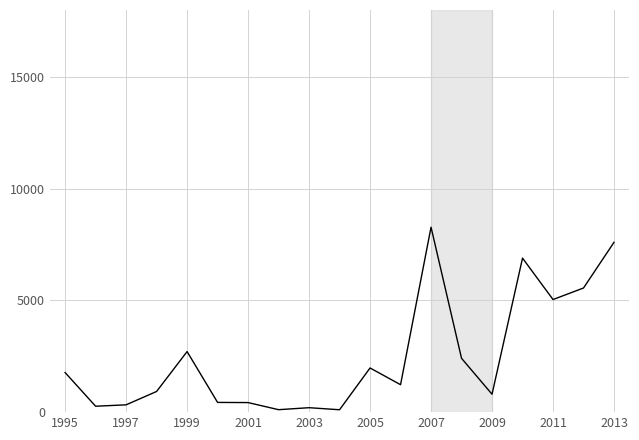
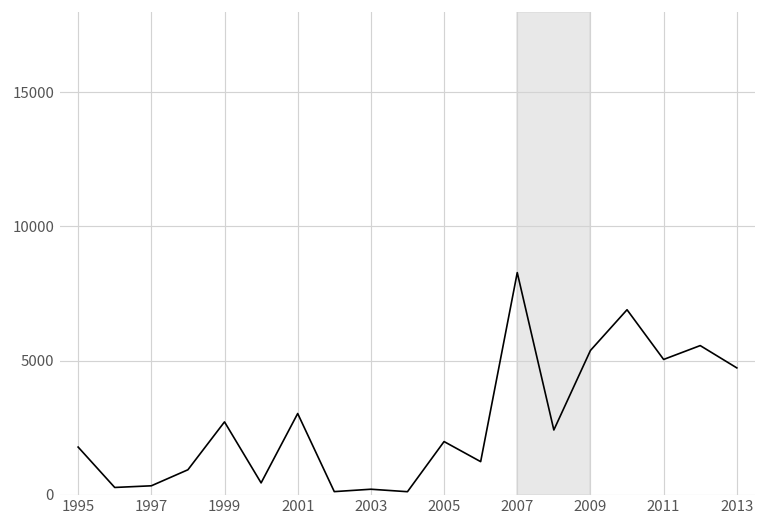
2001: 400 -> 3000
2009: 800 -> 5400
2013: 7600 -> 4700
